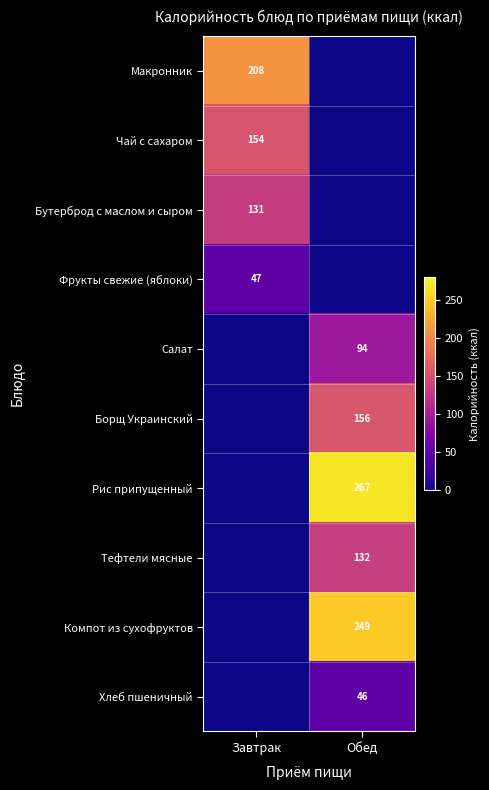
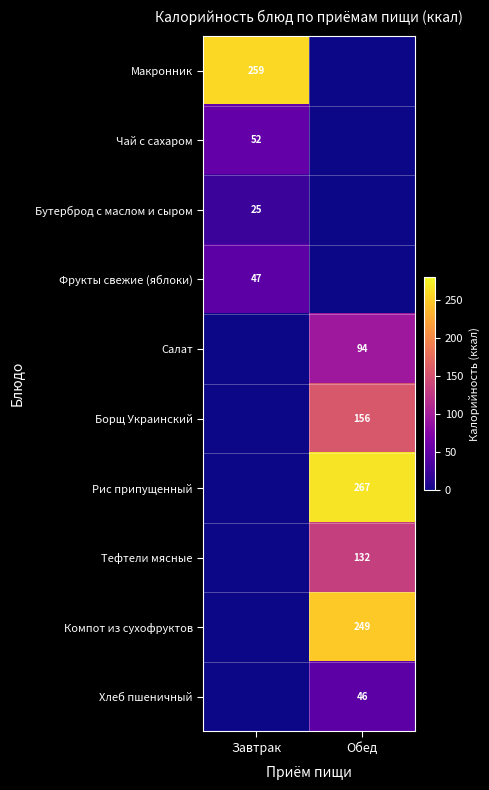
Макронник, Завтрак: 208 -> 259
Чай с сахаром, Завтрак: 154 -> 52
Бутерброд с маслом и сыром, Завтрак: 131 -> 25
